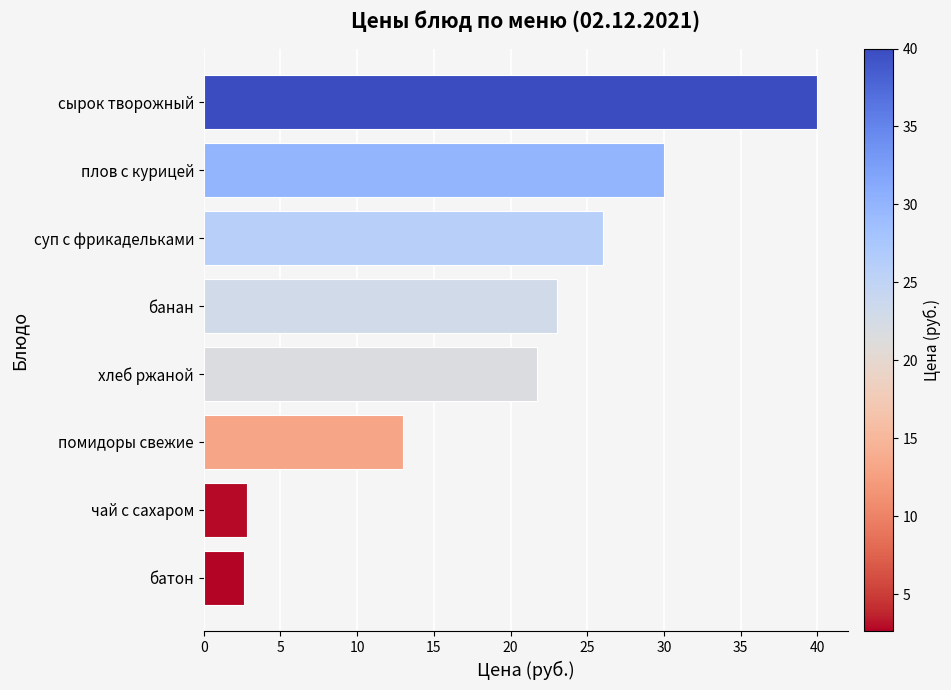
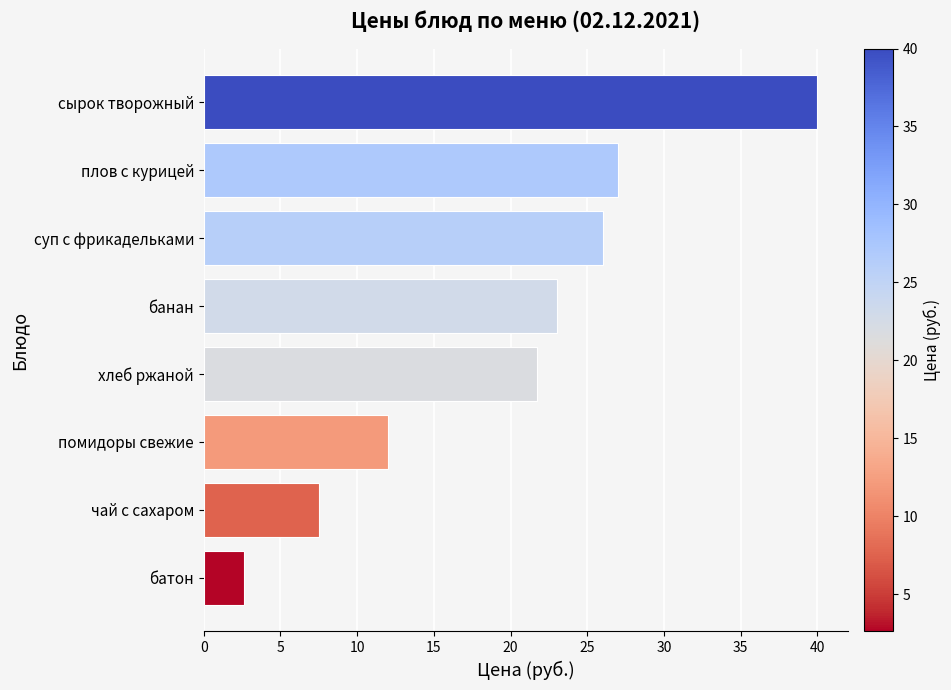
плов с курицей: 30 -> 27
помидоры свежие: 13 -> 12
чай с сахаром: 2.8 -> 7.5
